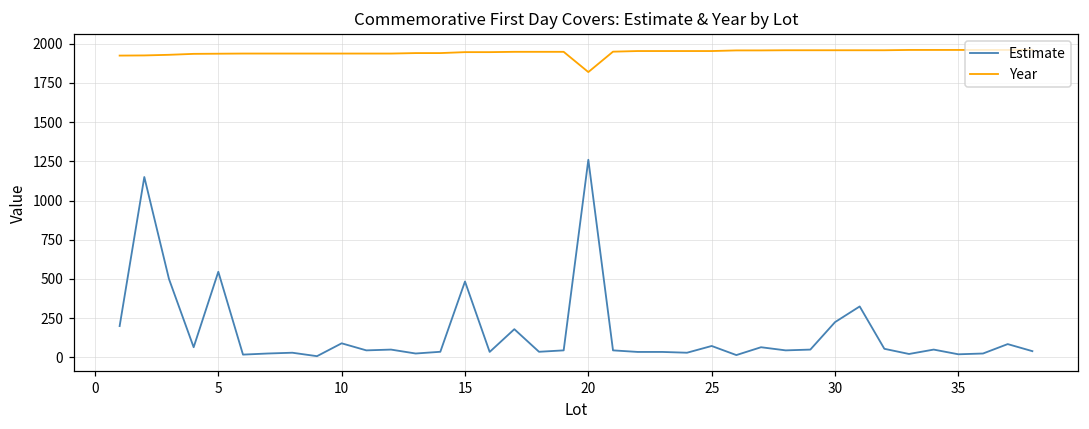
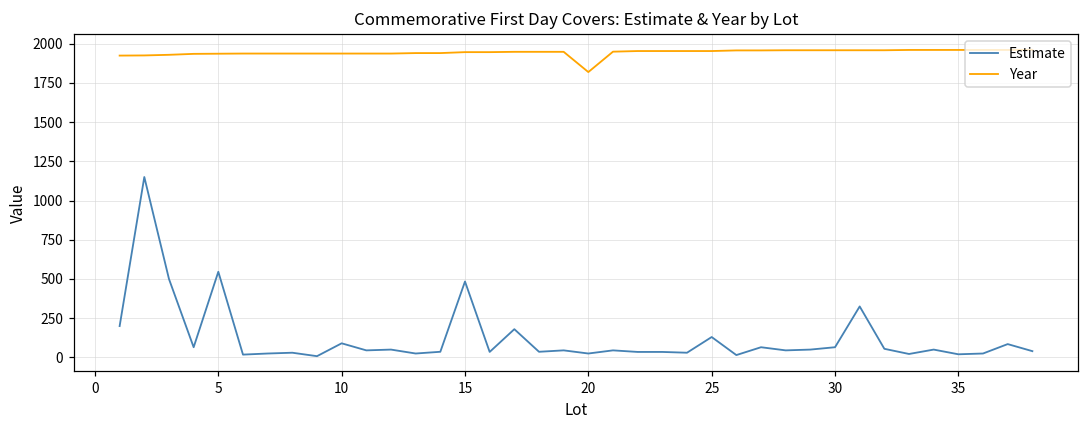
Estimate, 20: 1260 -> 30
Estimate, 25: 70 -> 130
Estimate, 30: 230 -> 70
